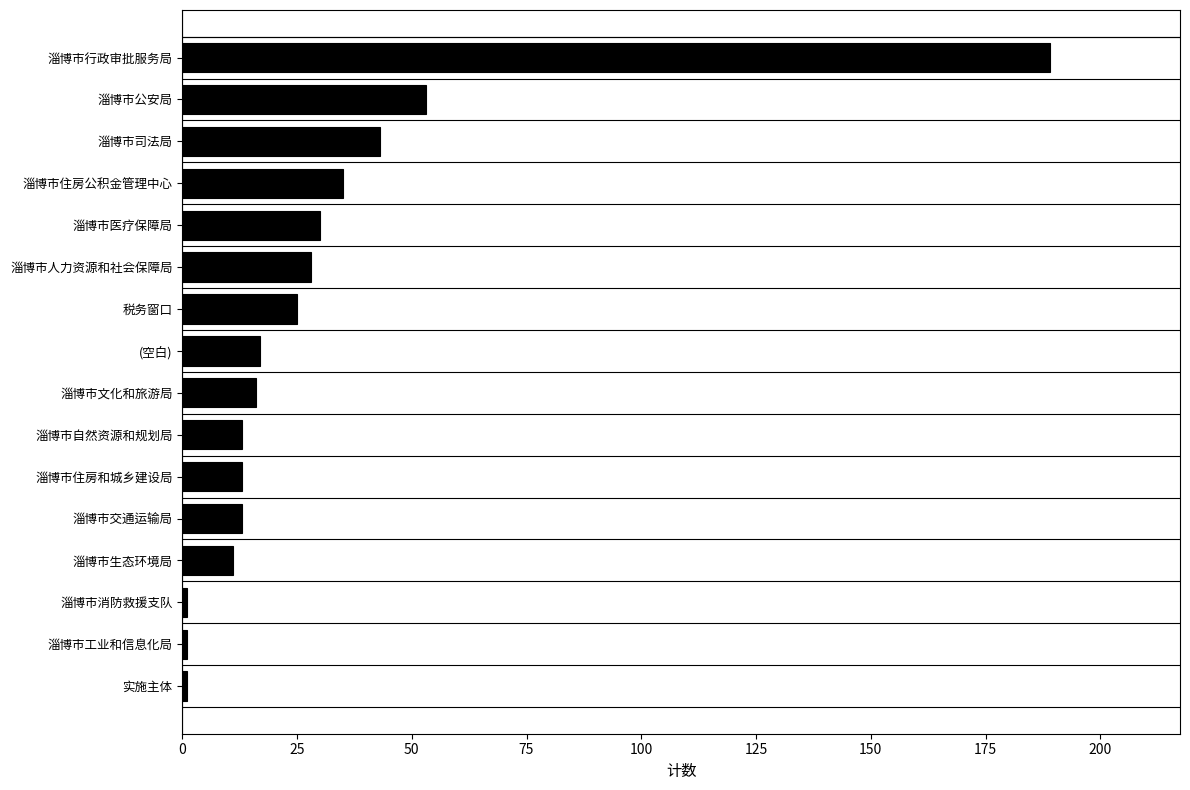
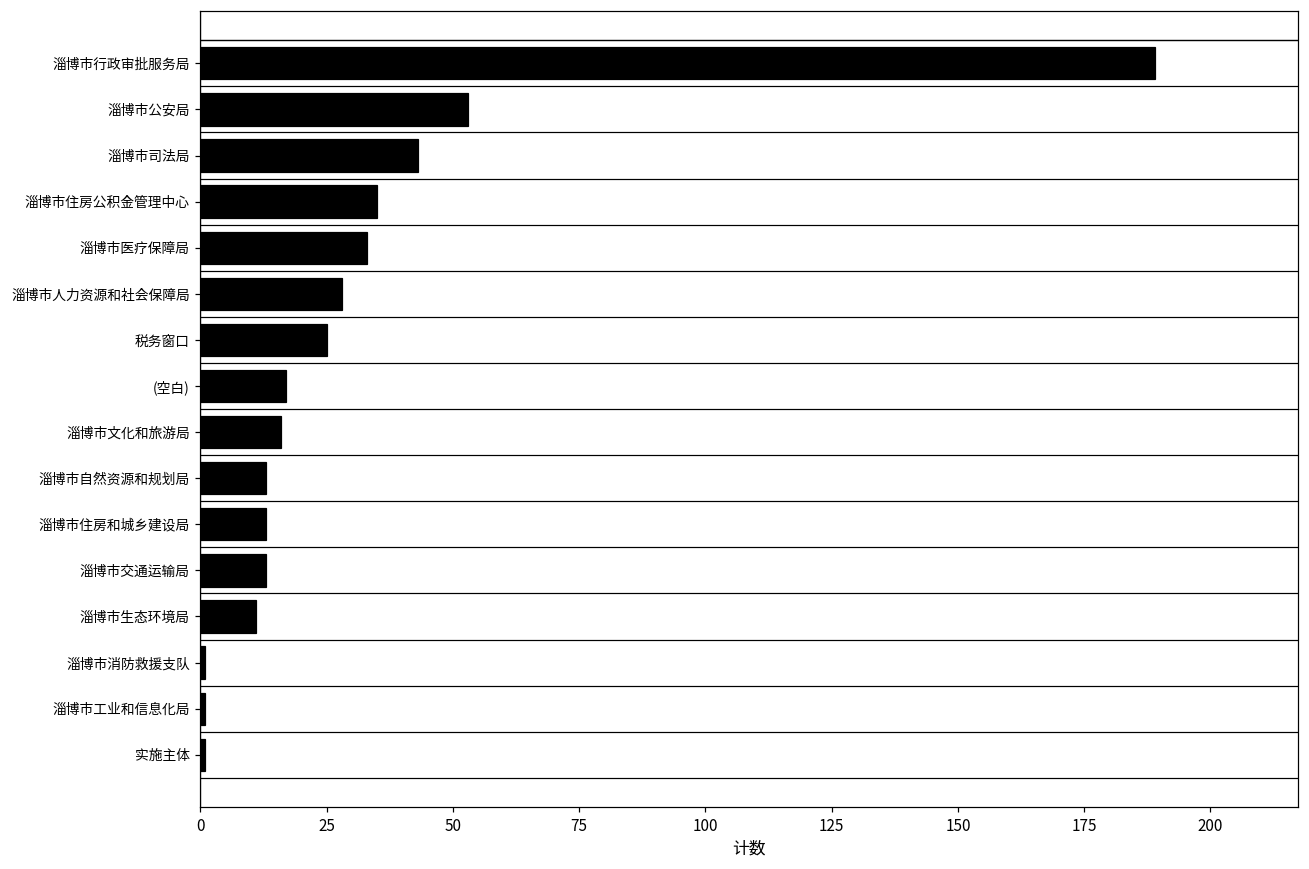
淄博市医疗保障局: 30 -> 33
